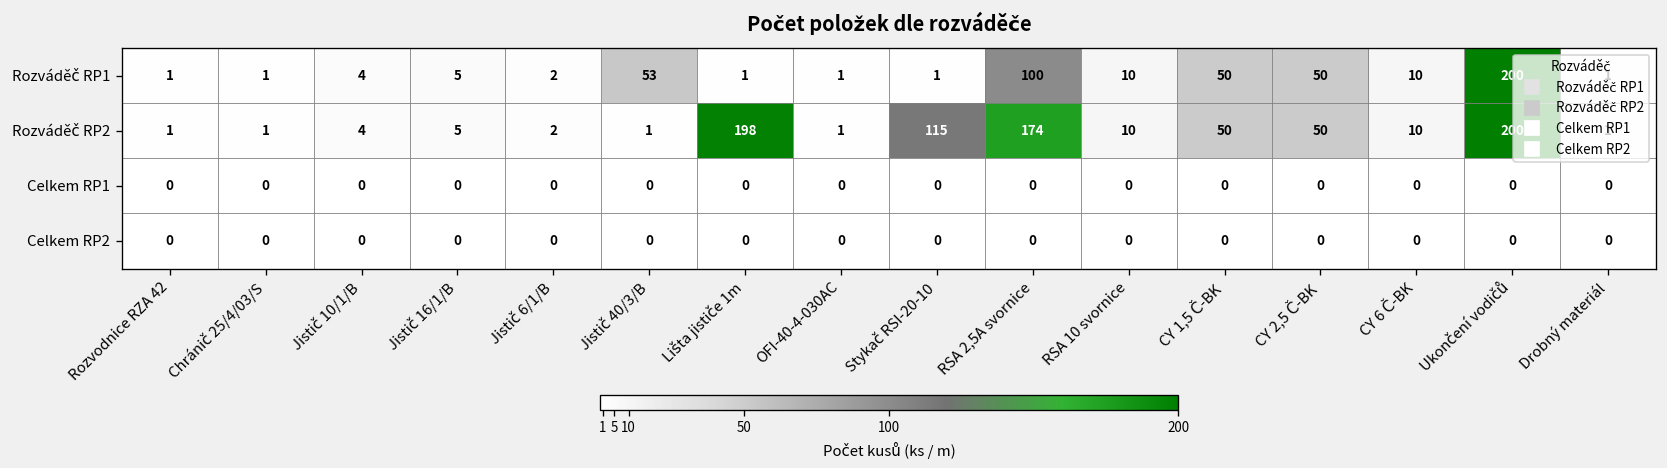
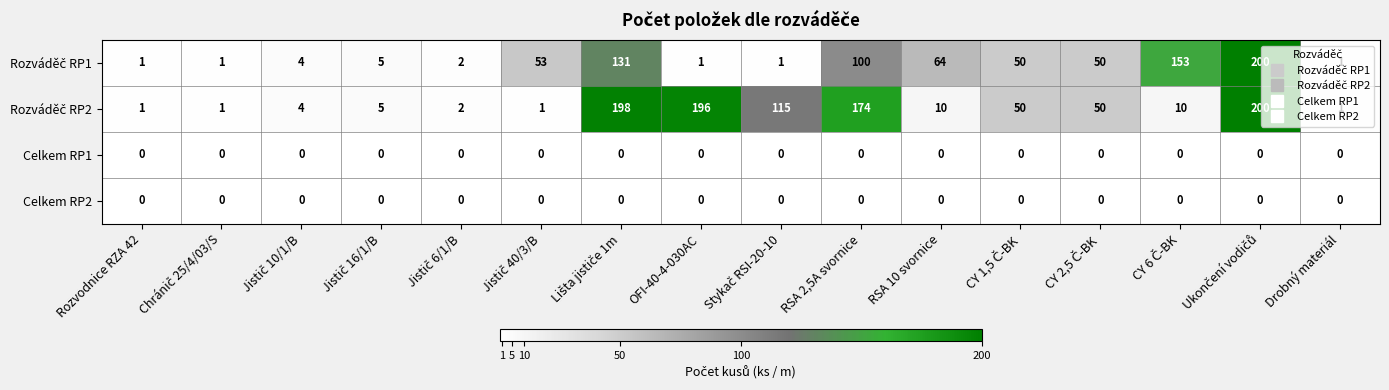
Rozváděč RP1, Lišta jističe 1m: 1 -> 131
Rozváděč RP1, RSA 10 svornice: 10 -> 64
Rozváděč RP1, CY 6 Č-BK: 10 -> 153
Rozváděč RP2, OFI-40-4-030AC: 1 -> 196
